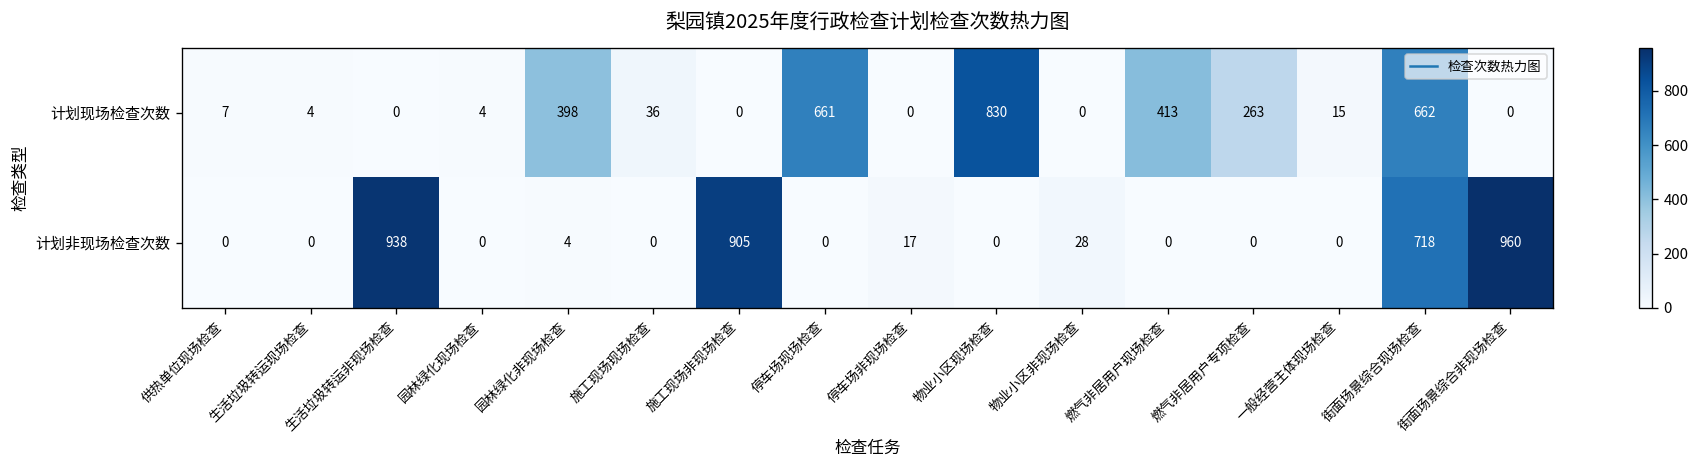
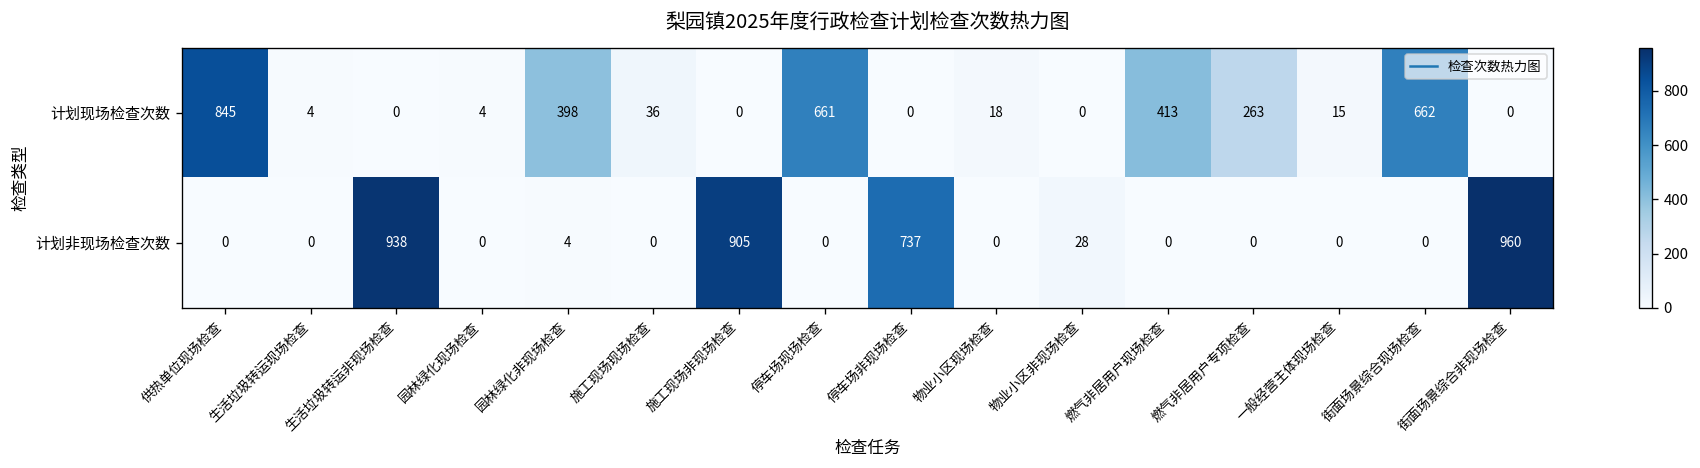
计划现场检查次数, 供热单位现场检查: 7 -> 845
计划现场检查次数, 物业小区现场检查: 830 -> 18
计划非现场检查次数, 停车场非现场检查: 17 -> 737
计划非现场检查次数, 街面场景综合现场检查: 718 -> 0
